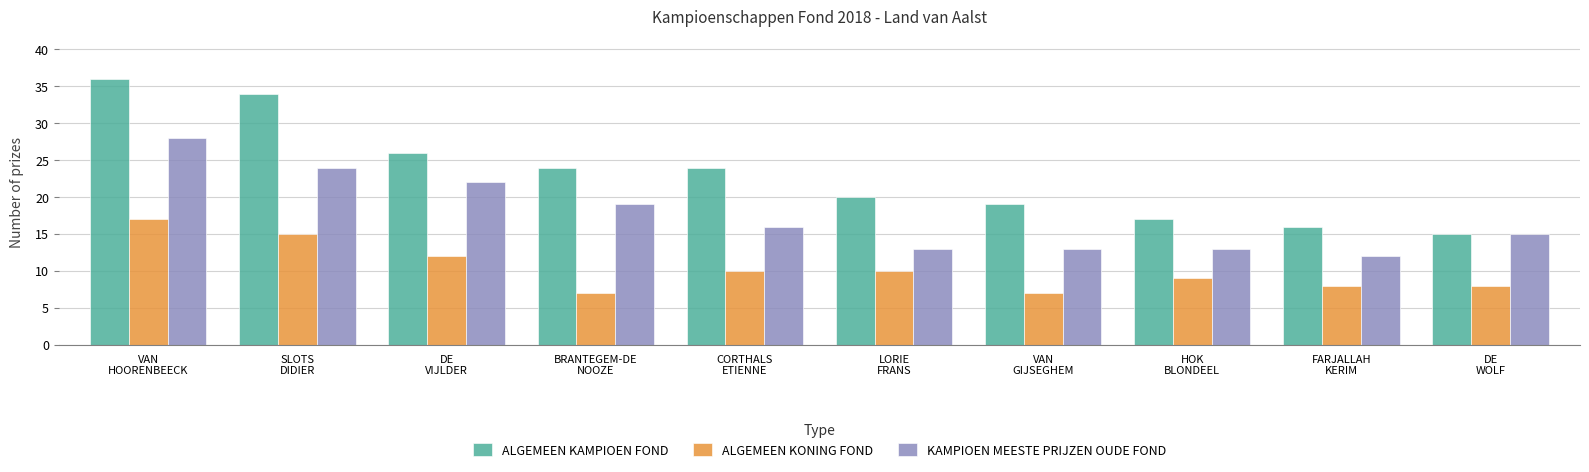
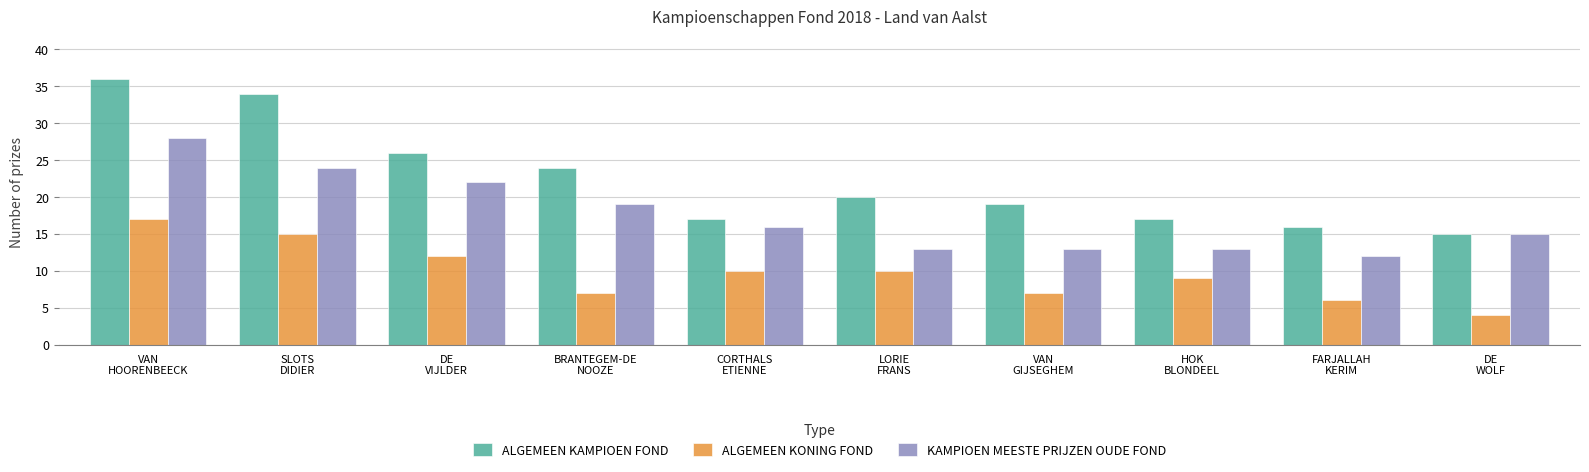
ALGEMEEN KAMPIOEN FOND, CORTHALS ETIENNE: 24 -> 17
ALGEMEEN KONING FOND, FARJALLAH KERIM: 8 -> 6
ALGEMEEN KONING FOND, DE WOLF: 8 -> 4
